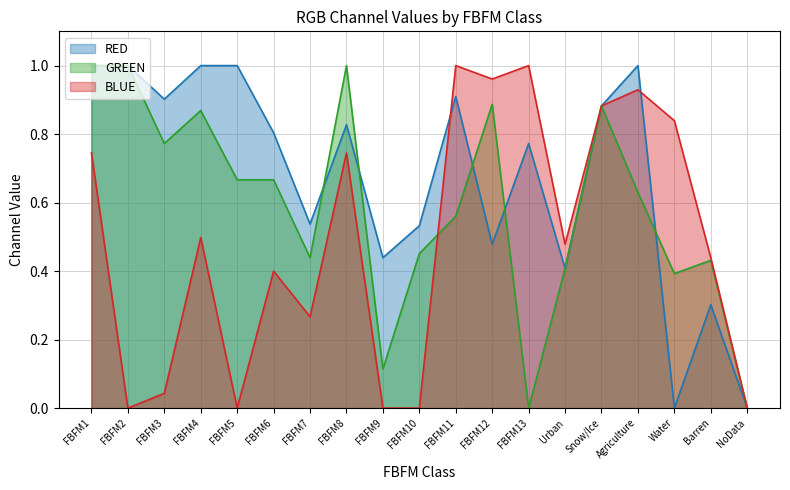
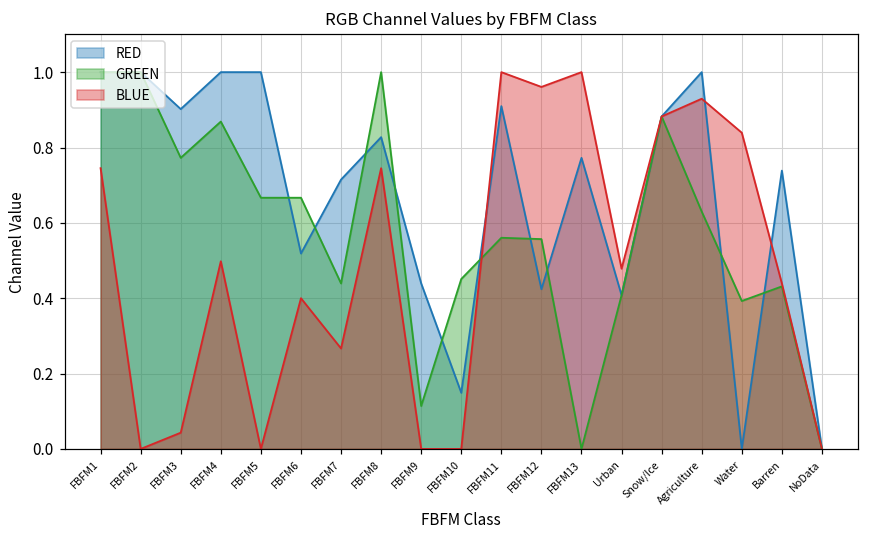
RED, FBFM6: 0.80 -> 0.52
RED, FBFM7: 0.54 -> 0.71
RED, FBFM10: 0.53 -> 0.15
RED, FBFM12: 0.48 -> 0.42
GREEN, FBFM12: 0.89 -> 0.56
RED, Barren: 0.30 -> 0.74
